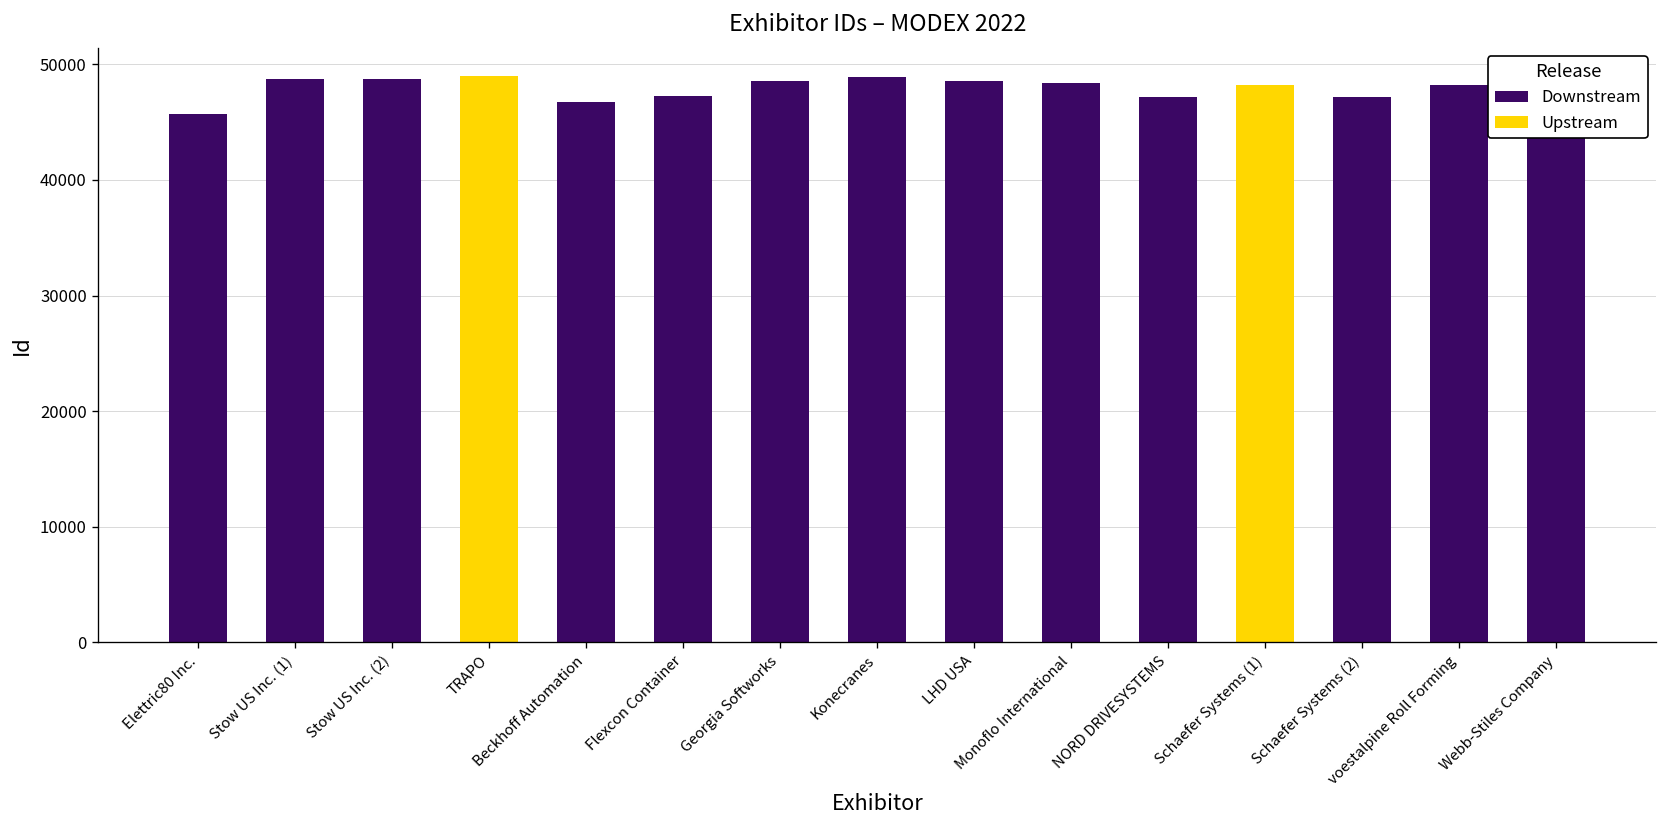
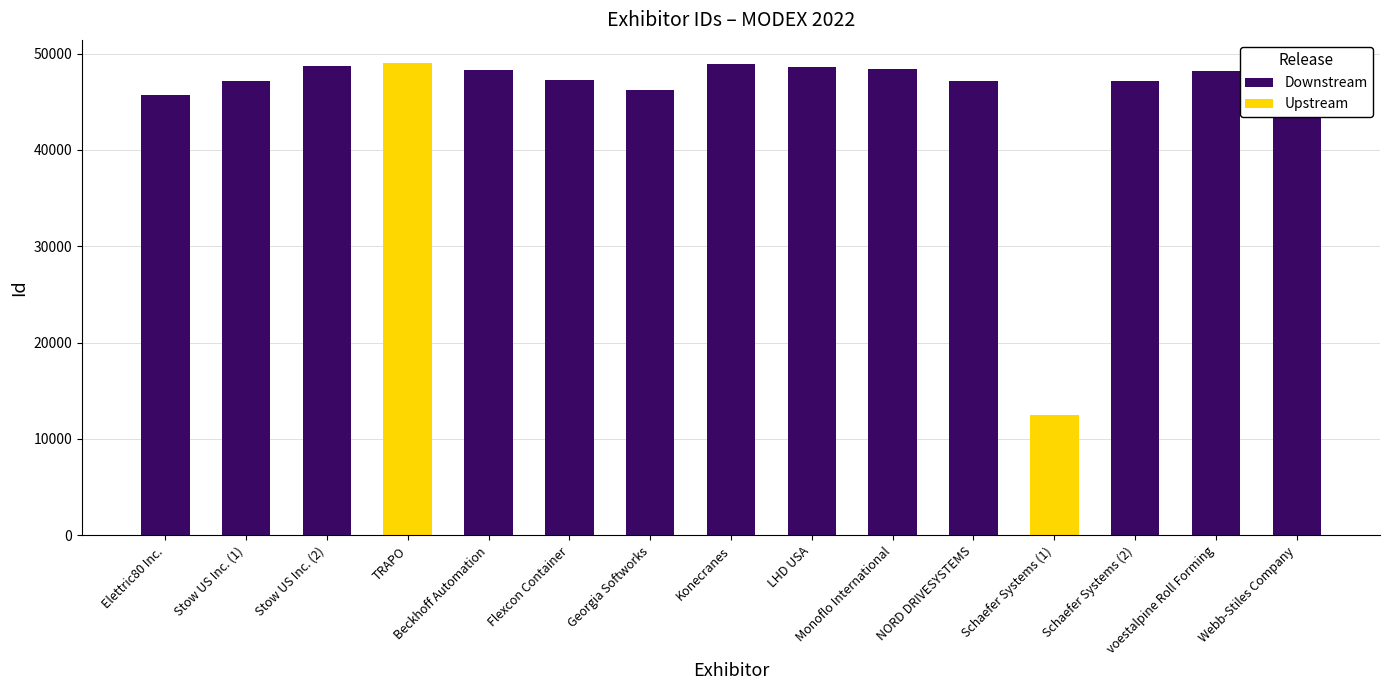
Downstream, Stow US Inc. (1): 49000 -> 47000
Downstream, Beckhoff Automation: 47000 -> 48000
Downstream, Georgia Softworks: 49000 -> 46000
Upstream, Schaefer Systems (1): 48000 -> 13000
